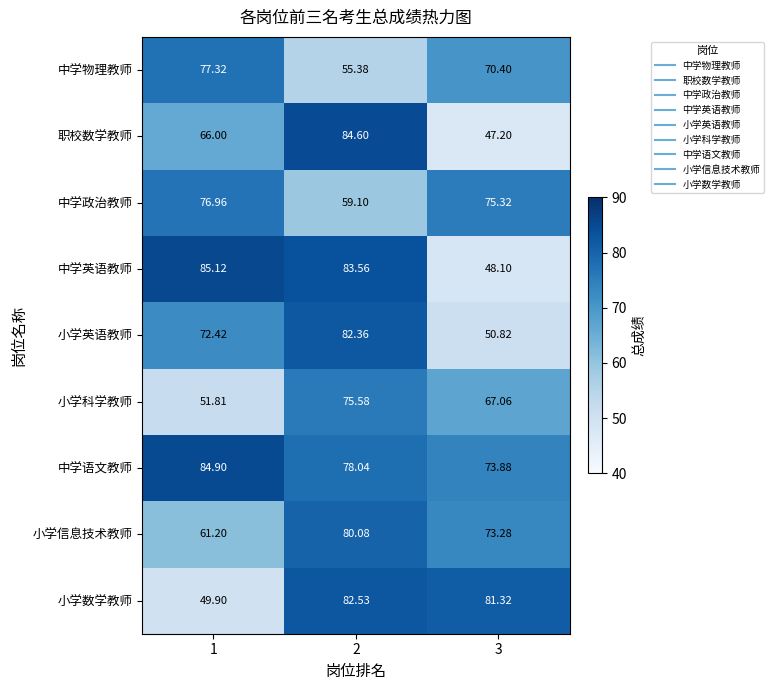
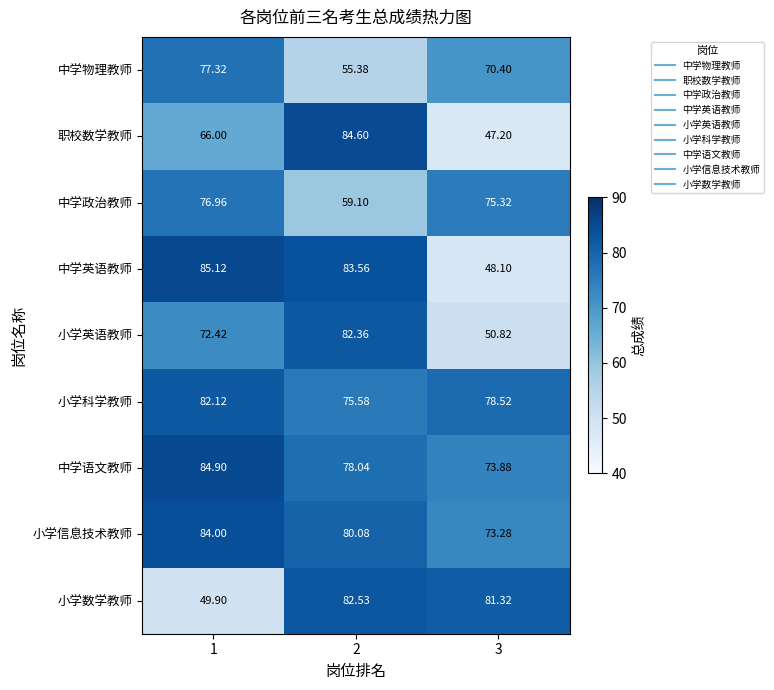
小学科学教师, 1: 51.81 -> 82.12
小学科学教师, 3: 67.06 -> 78.52
小学信息技术教师, 1: 61.20 -> 84.00
